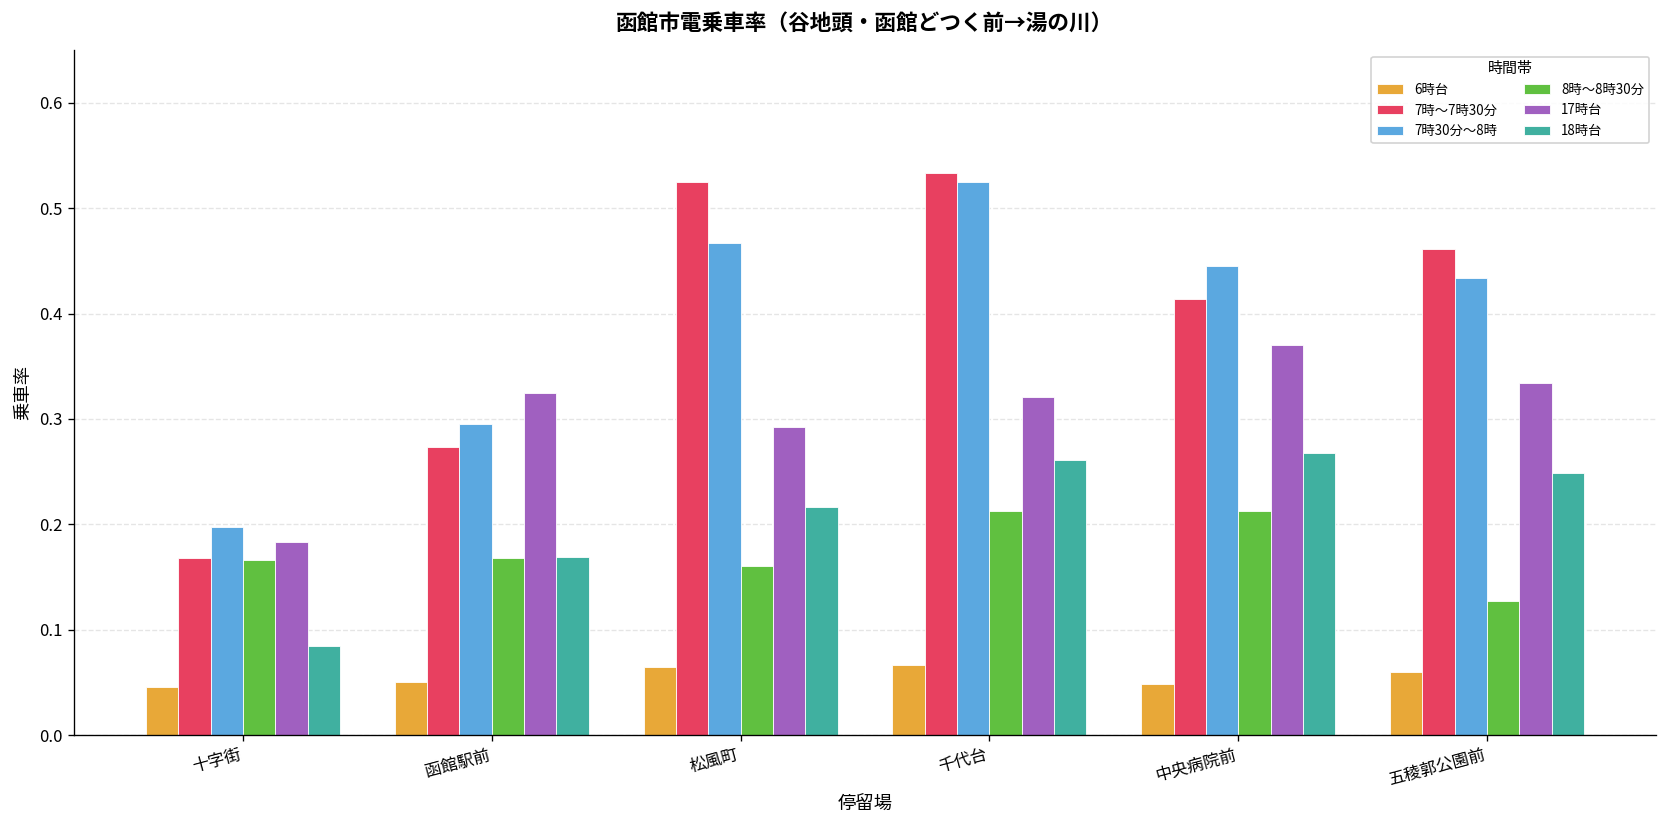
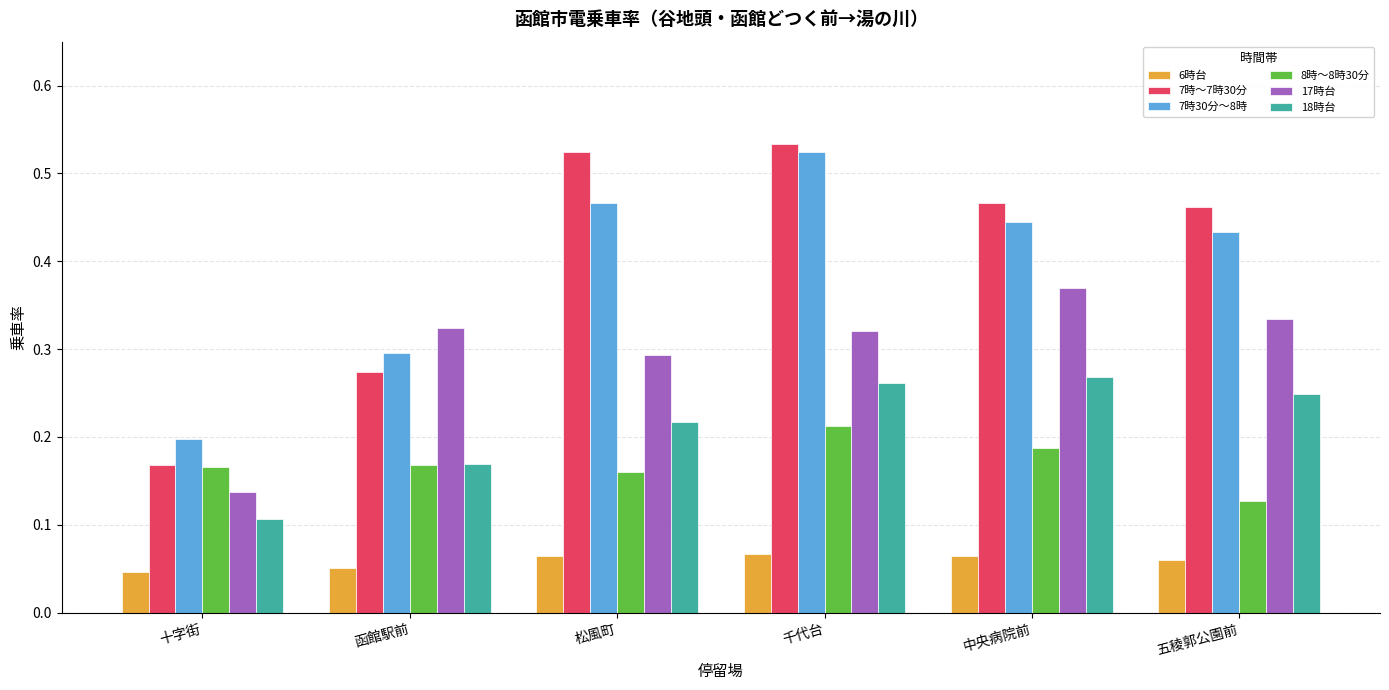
17時台, 十字街: 0.18 -> 0.14
18時台, 十字街: 0.08 -> 0.11
6時台, 中央病院前: 0.05 -> 0.06
7時～7時30分, 中央病院前: 0.41 -> 0.47
8時～8時30分, 中央病院前: 0.21 -> 0.19
